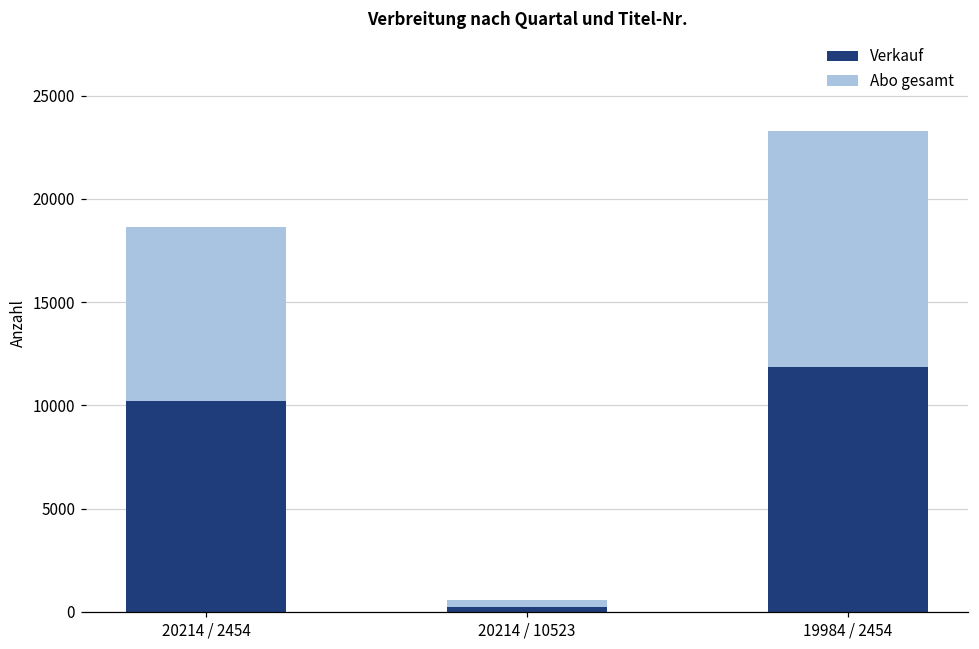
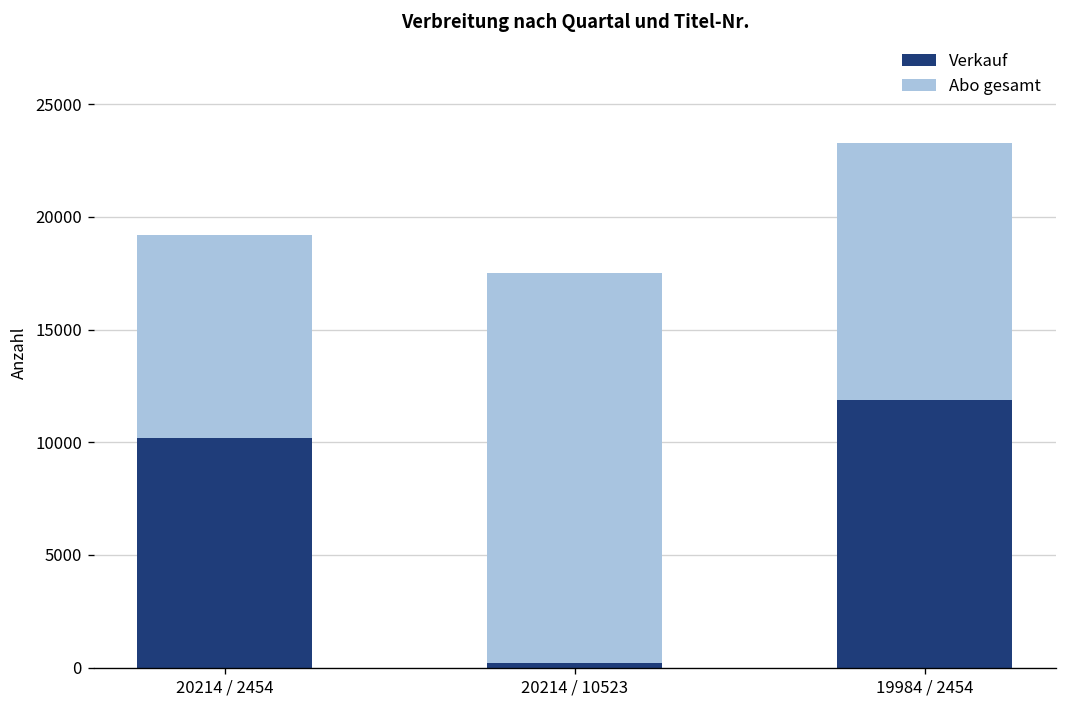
Abo gesamt, 20214 / 2454: 8400 -> 9000
Abo gesamt, 20214 / 10523: 300 -> 17300
